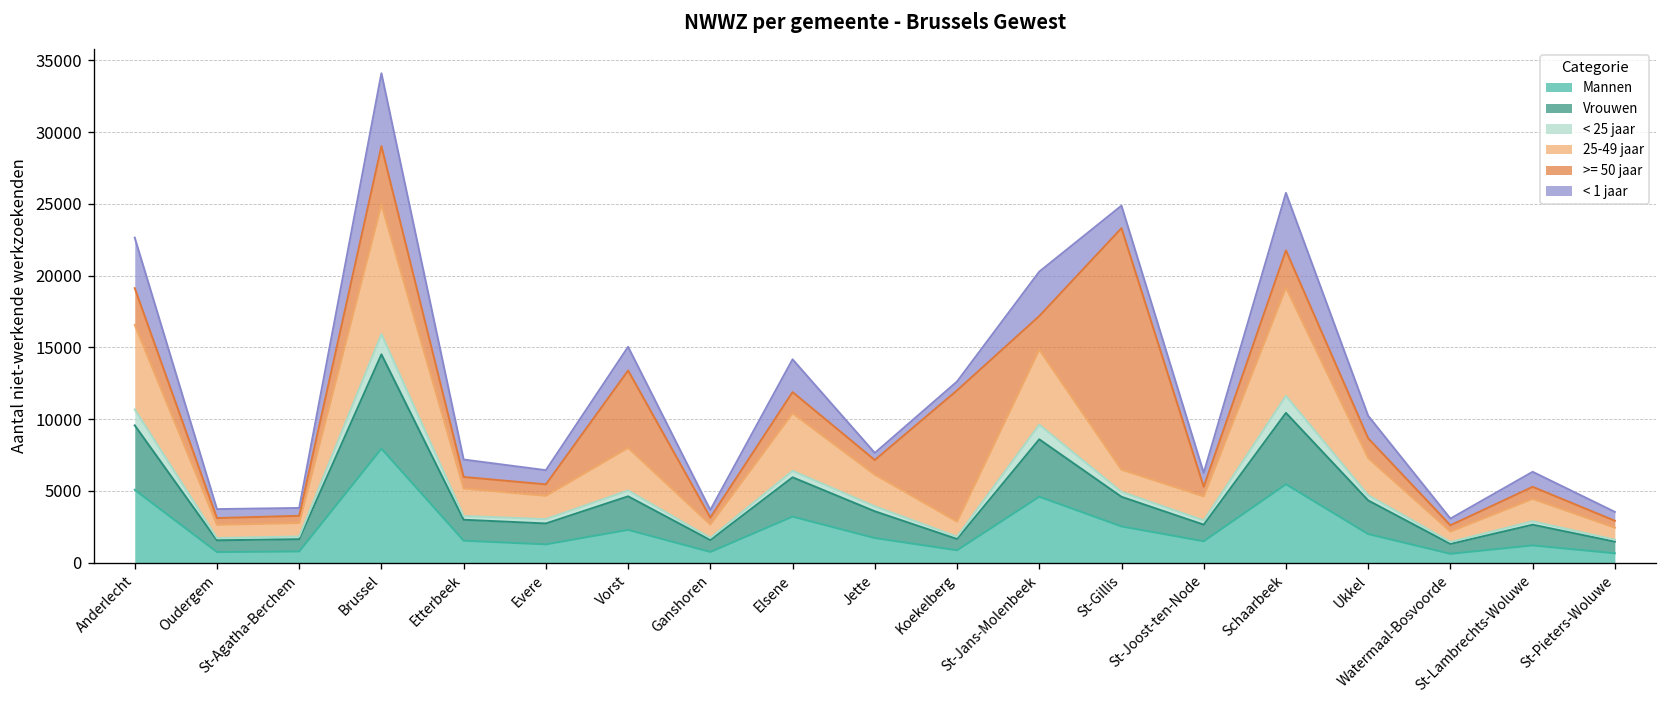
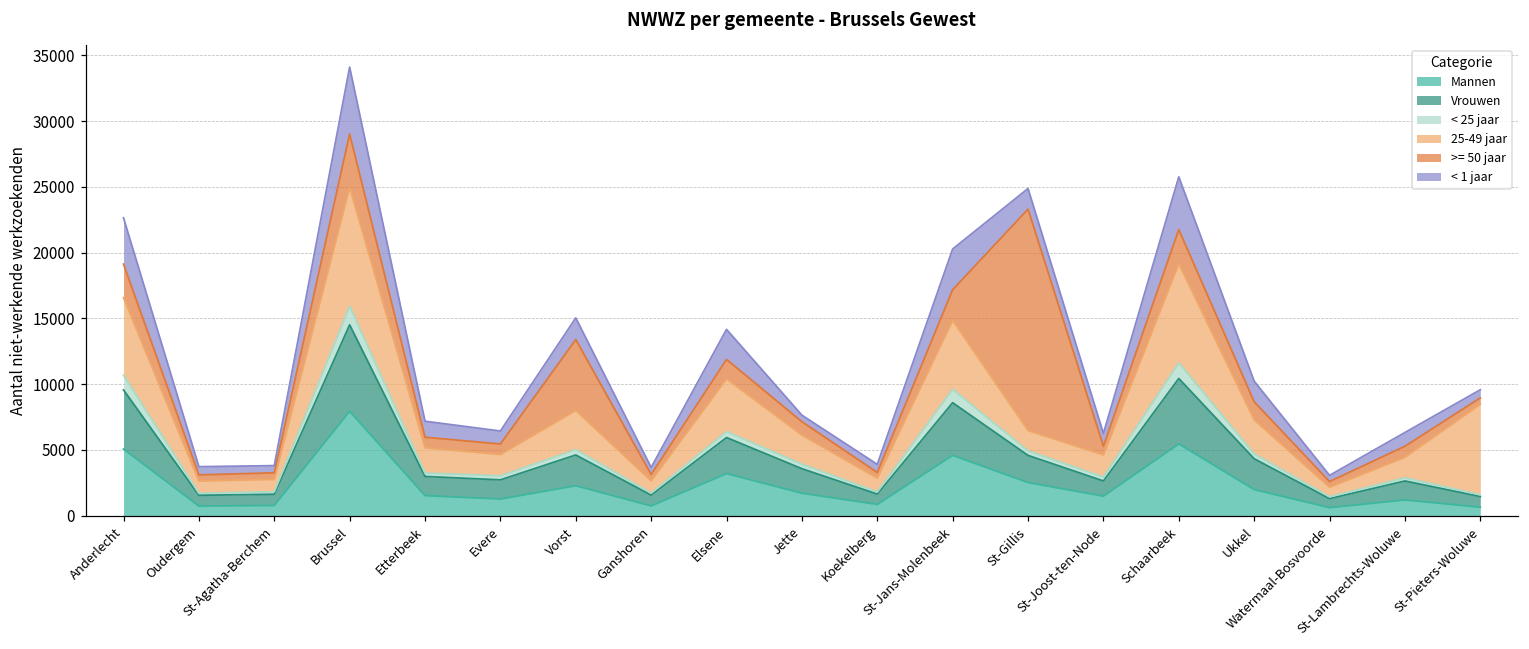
>= 50 jaar, Koekelberg: 9100 -> 400
25-49 jaar, St-Pieters-Woluwe: 800 -> 6900
